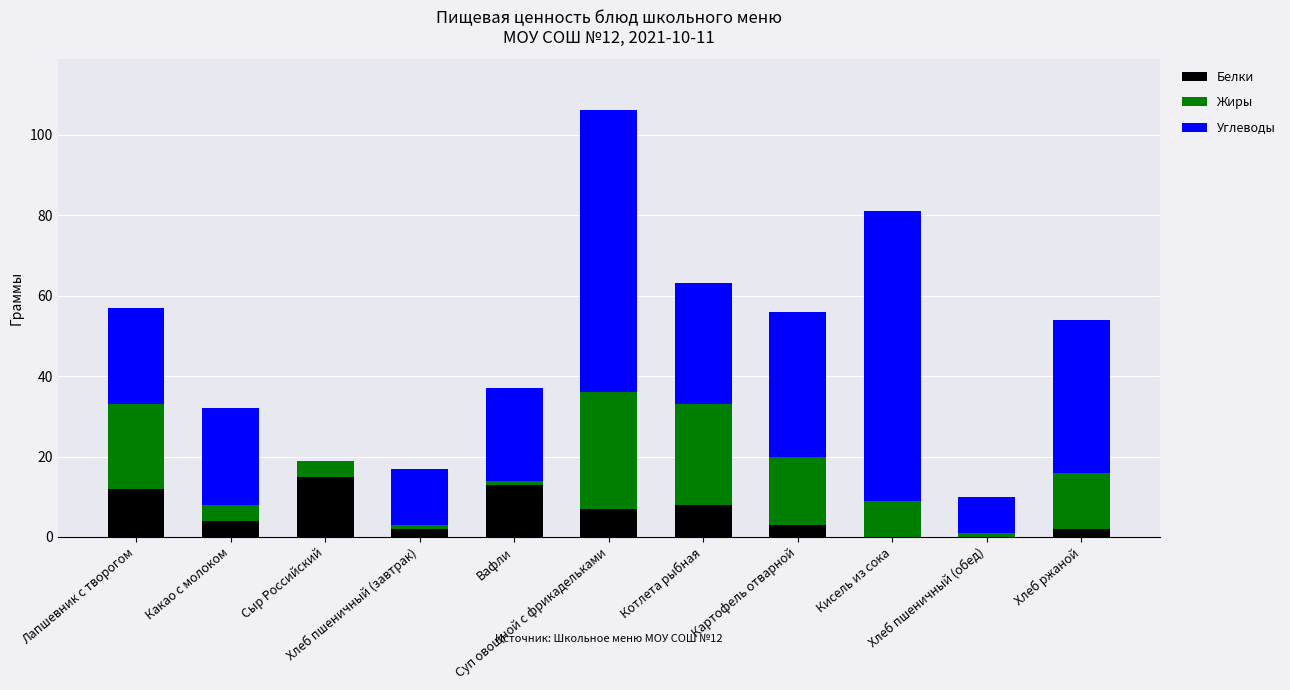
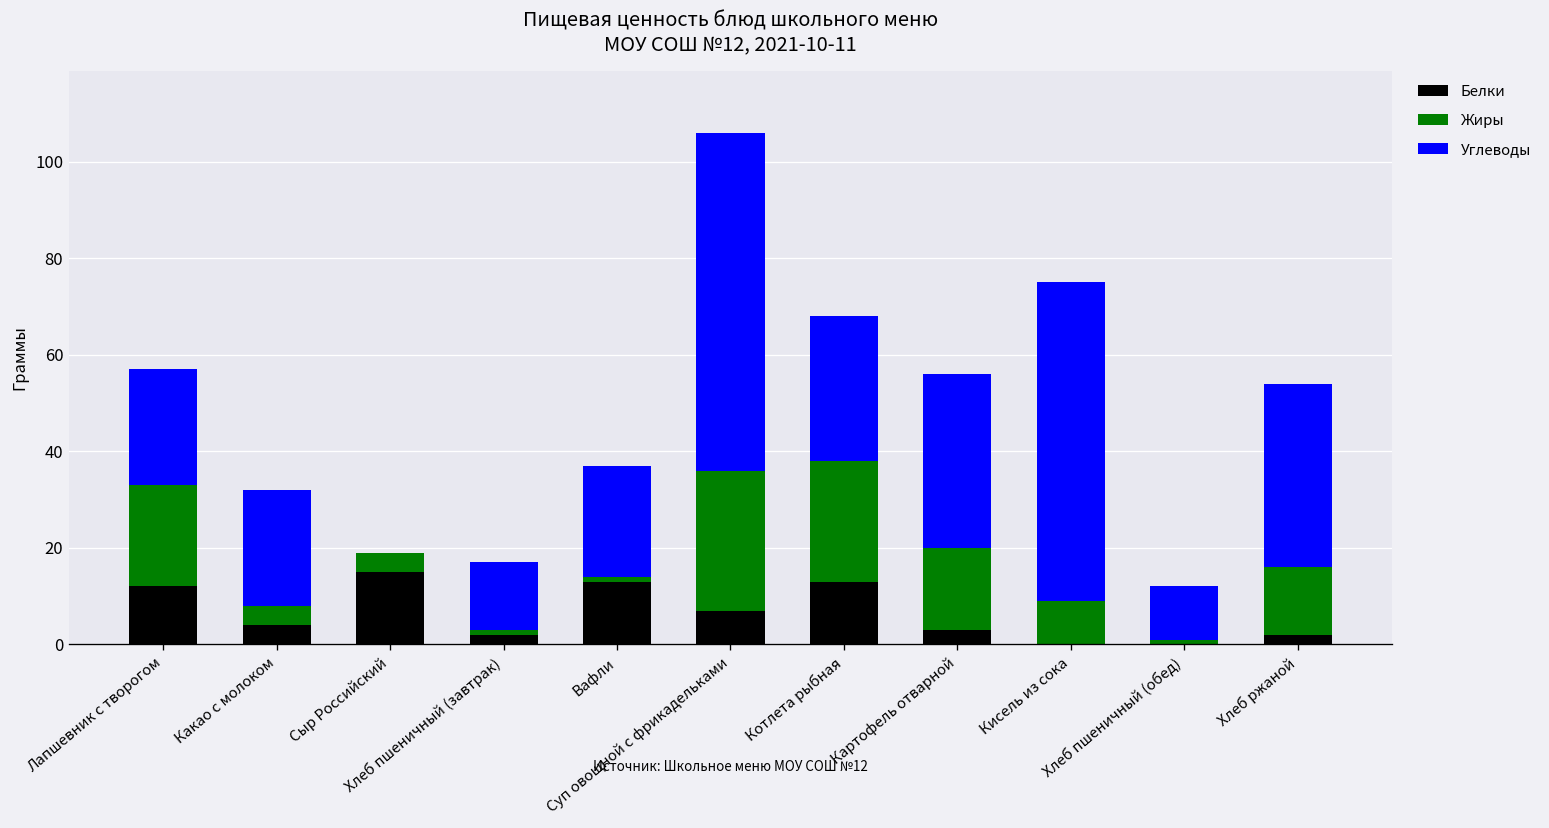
Белки, Котлета рыбная: 8 -> 13
Углеводы, Кисель из сока: 72 -> 66
Углеводы, Хлеб пшеничный (обед): 9 -> 11
